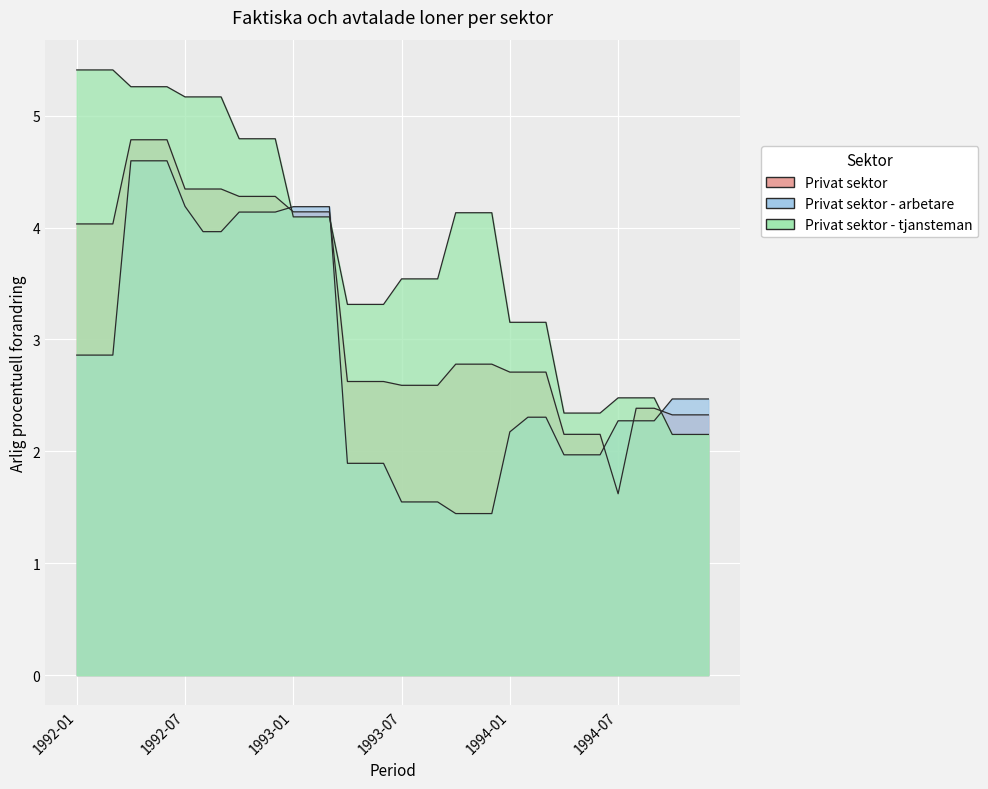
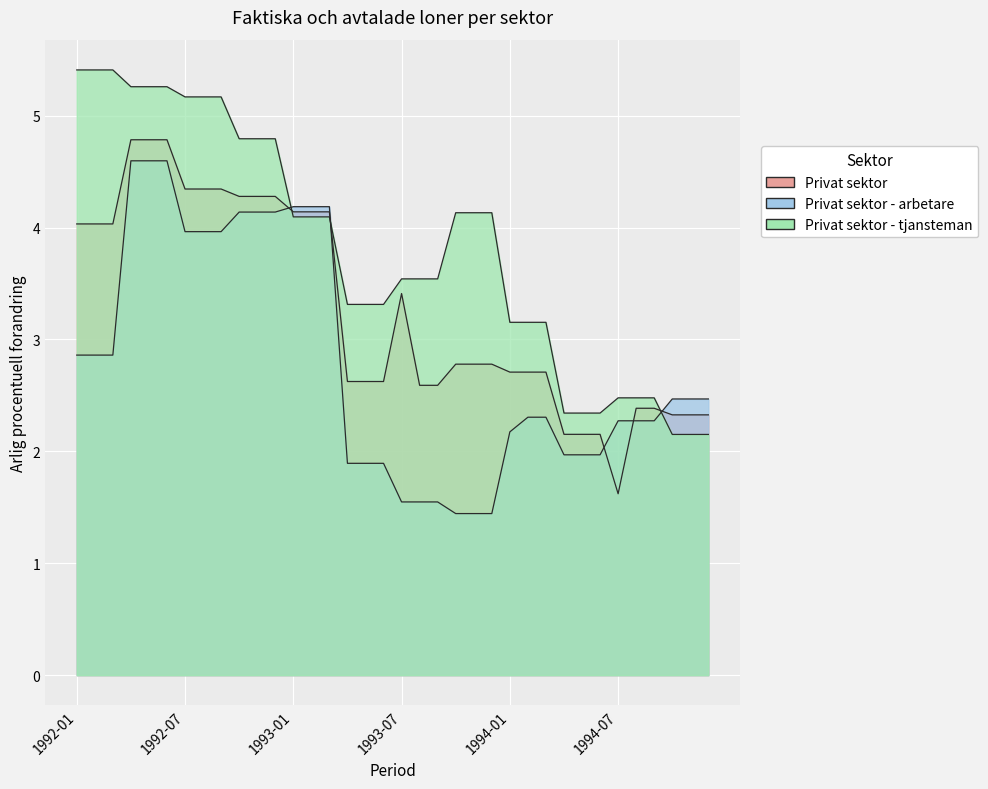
Privat sektor - arbetare, 1992-07: 4.19 -> 3.96
Privat sektor, 1993-07: 2.59 -> 3.41
